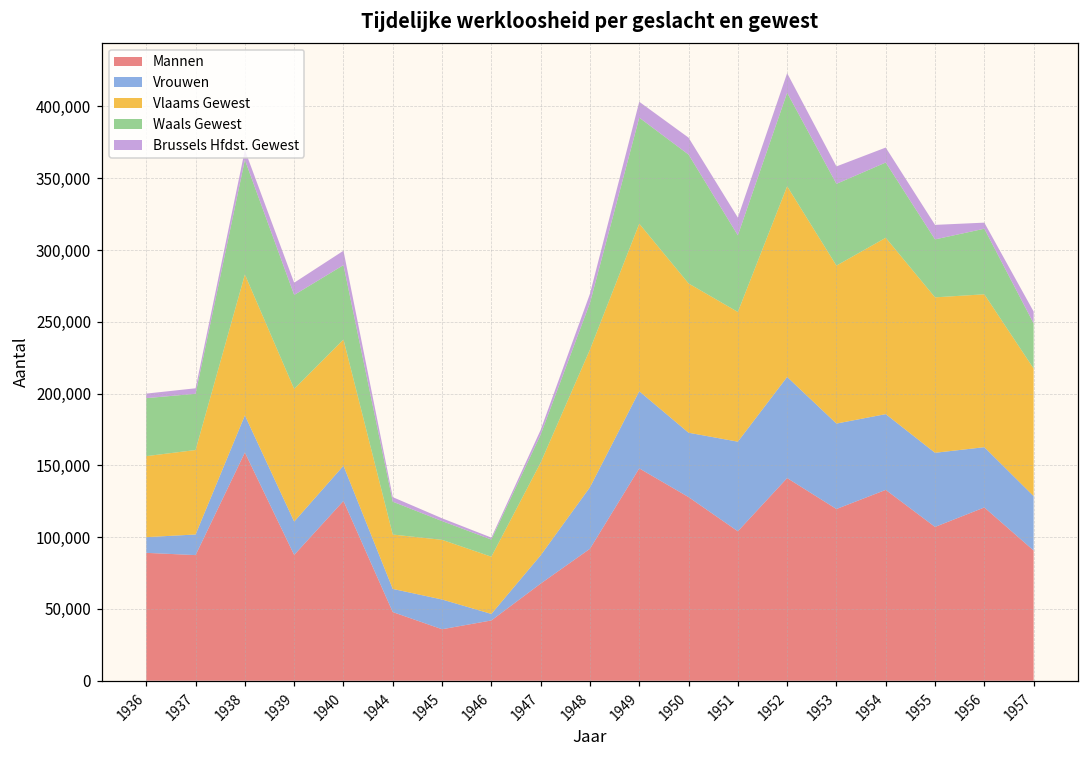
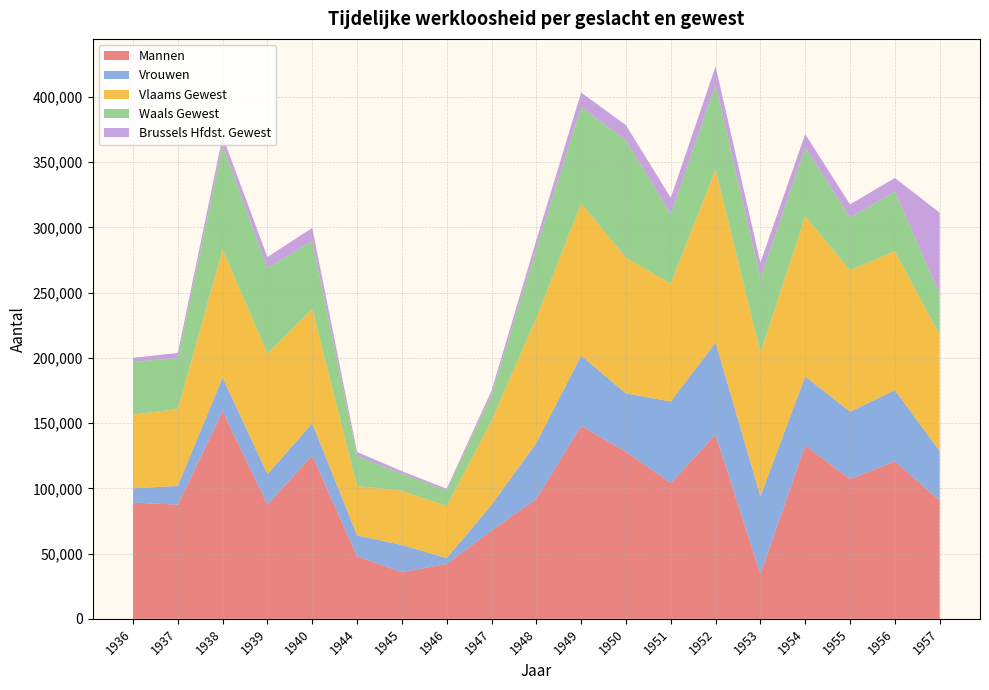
Waals Gewest, 1948: 33,000 -> 53,000
Mannen, 1953: 120,000 -> 34,000
Vrouwen, 1956: 42,000 -> 54,000
Brussels Hfdst. Gewest, 1956: 4,000 -> 10,000
Brussels Hfdst. Gewest, 1957: 8,000 -> 62,000
